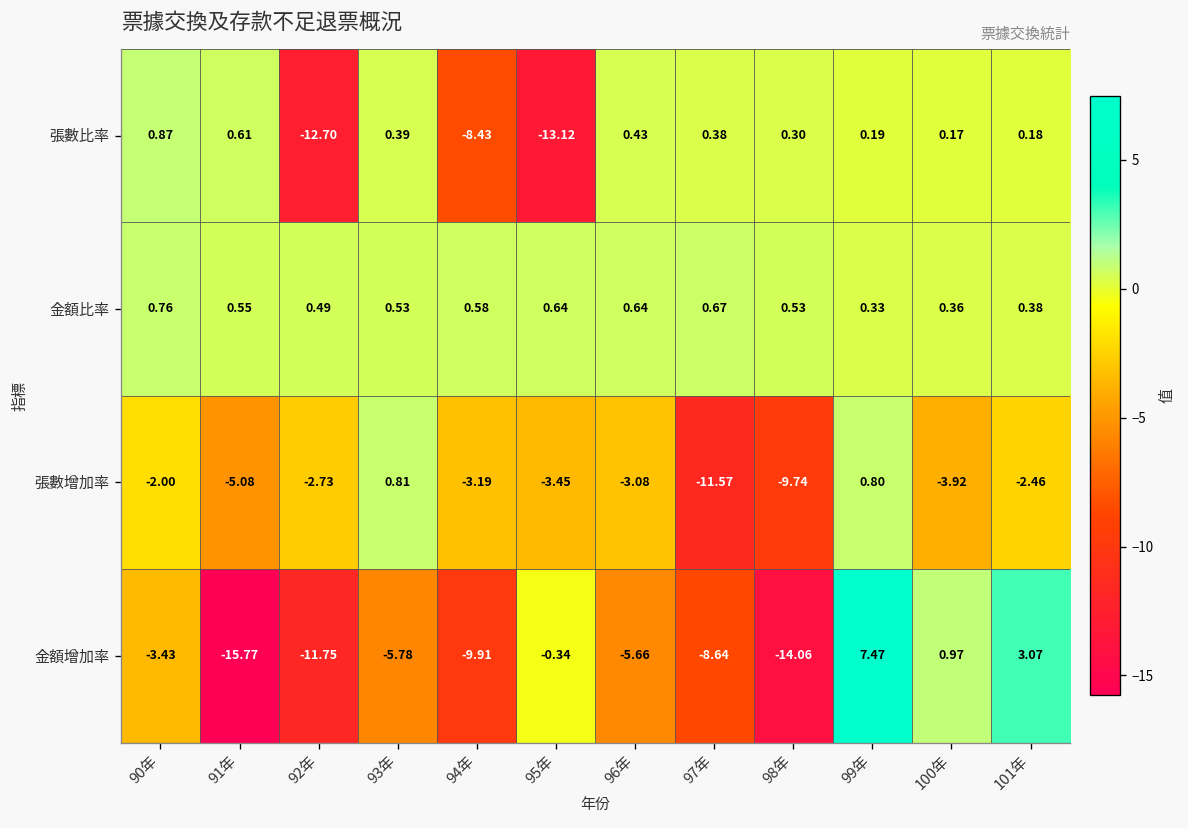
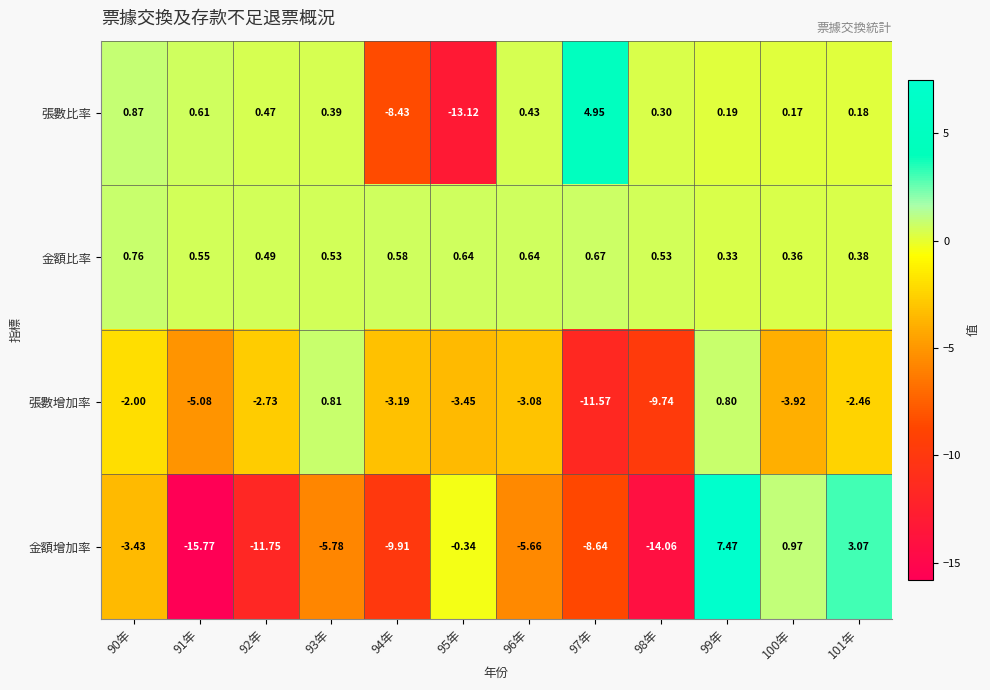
張數比率, 92年: -12.70 -> 0.47
張數比率, 97年: 0.38 -> 4.95
